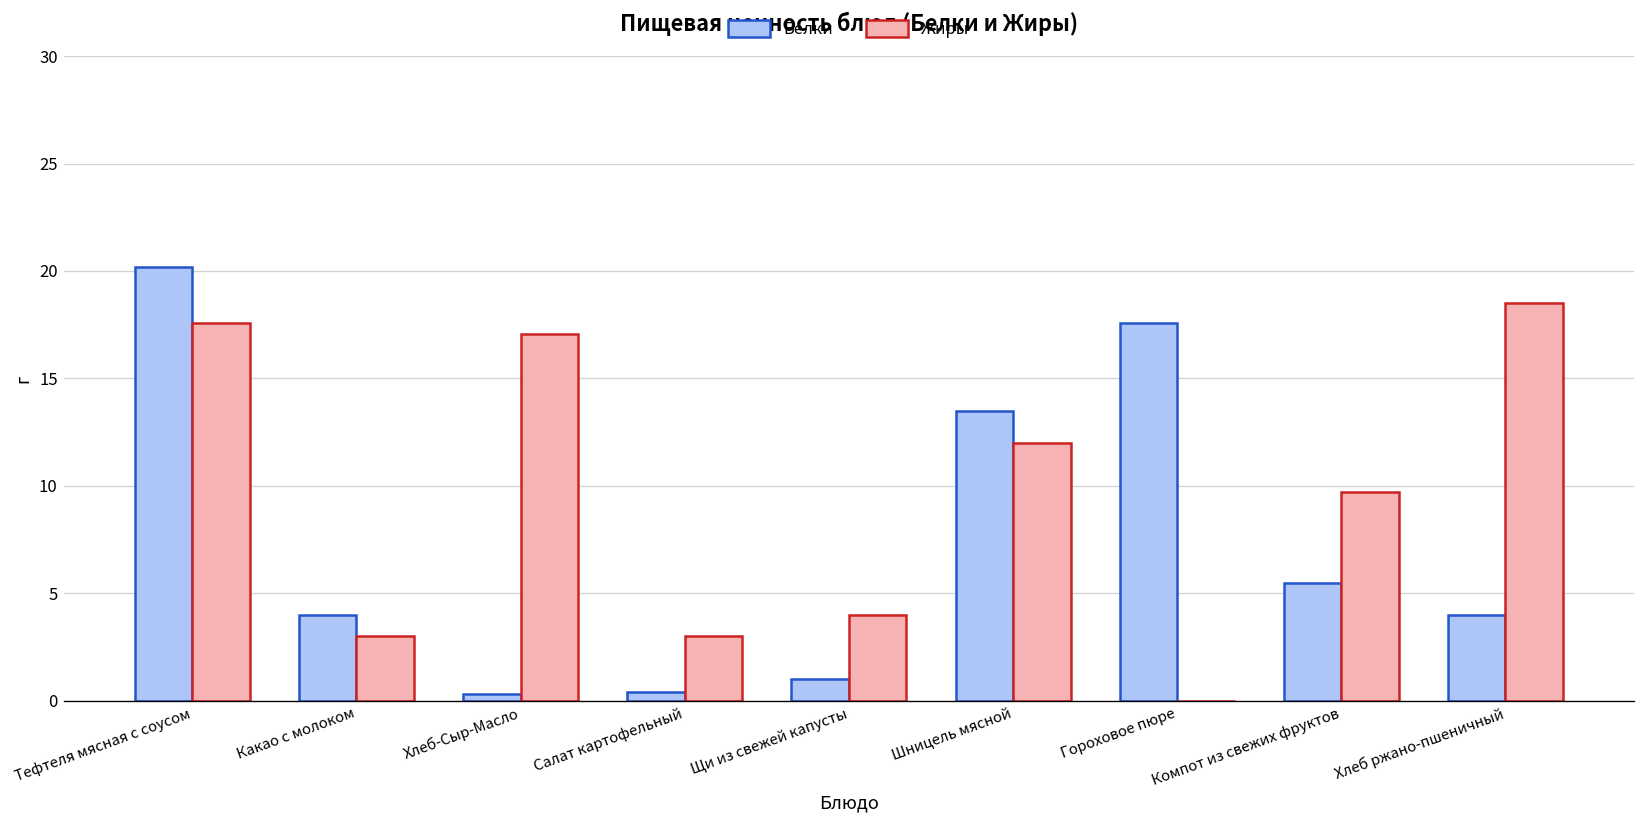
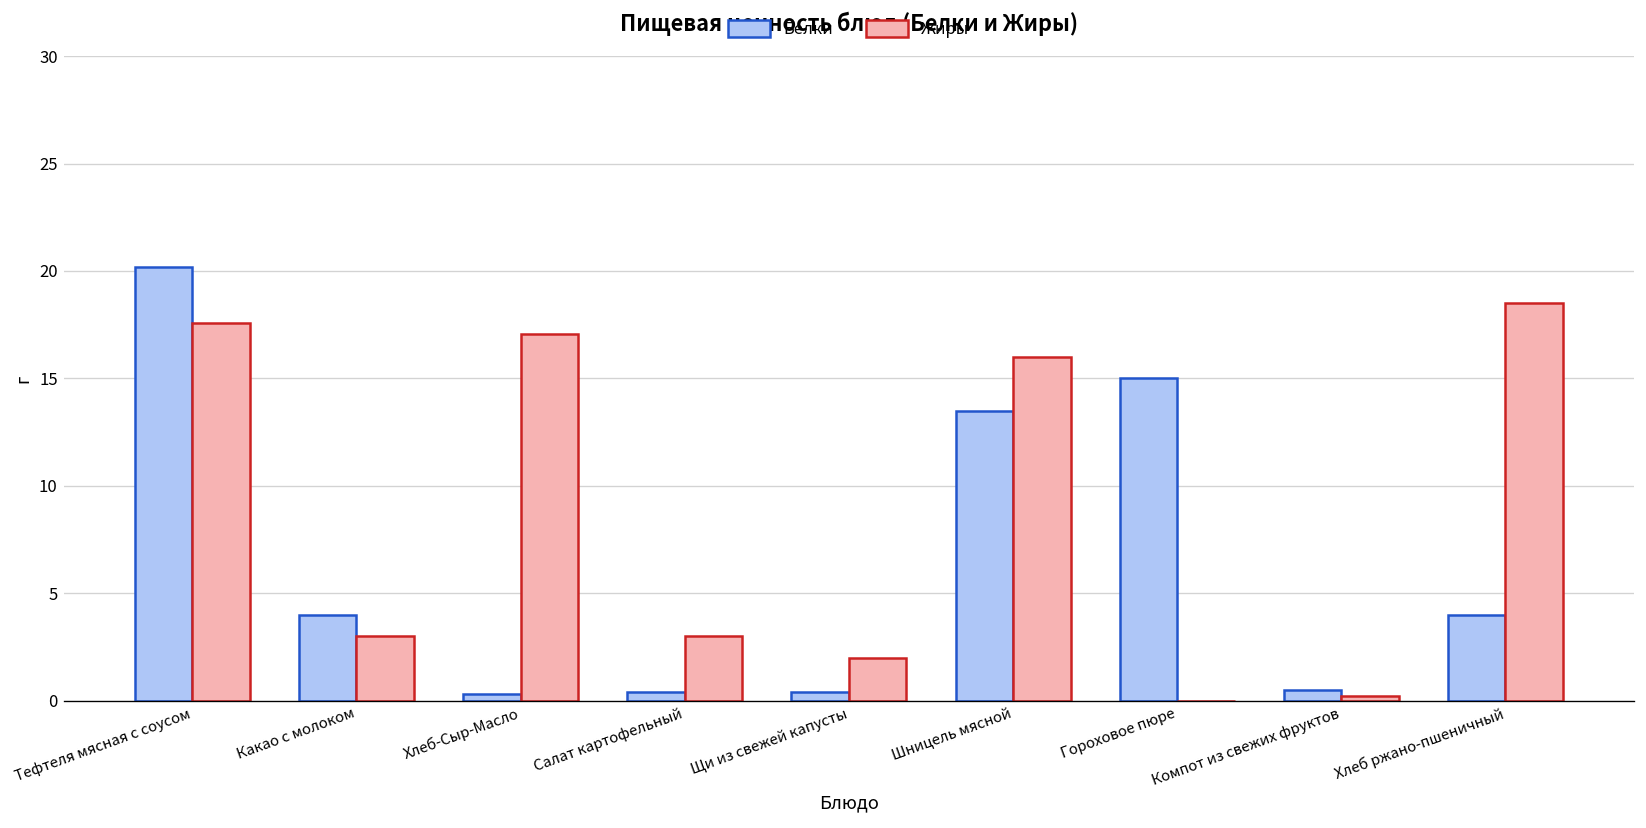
Белки, Щи из свежей капусты: 1.0 -> 0.4
Жиры, Щи из свежей капусты: 4 -> 2
Жиры, Шницель мясной: 12 -> 16
Белки, Гороховое пюре: 17.6 -> 15.0
Белки, Компот из свежих фруктов: 5.5 -> 0.5
Жиры, Компот из свежих фруктов: 9.7 -> 0.2
